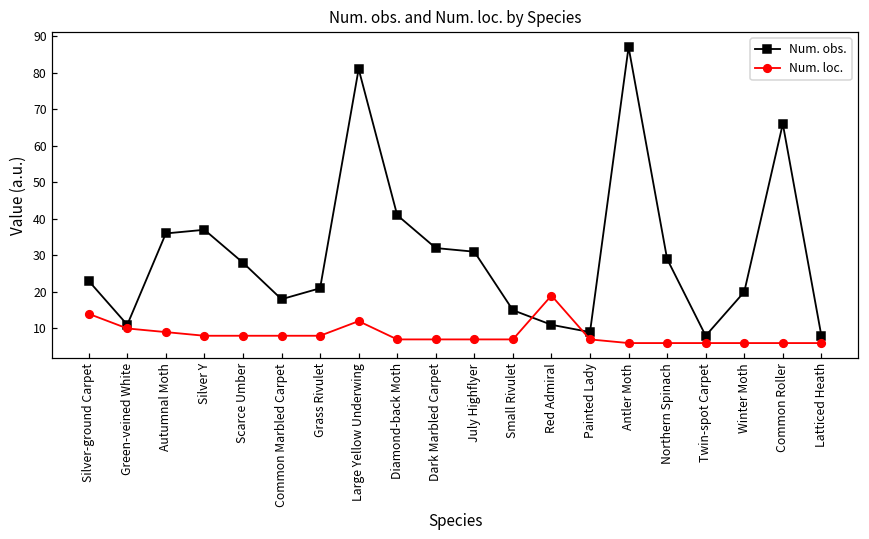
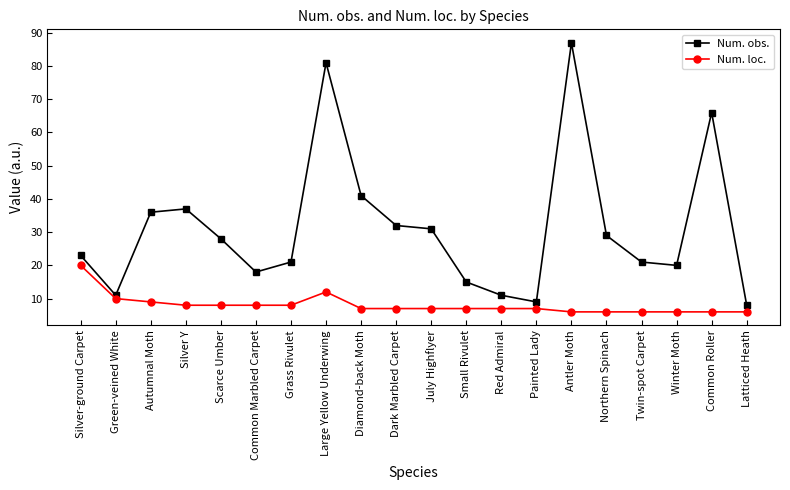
Num. loc., Silver-ground Carpet: 14 -> 20
Num. loc., Red Admiral: 19 -> 7
Num. obs., Twin-spot Carpet: 8 -> 21
